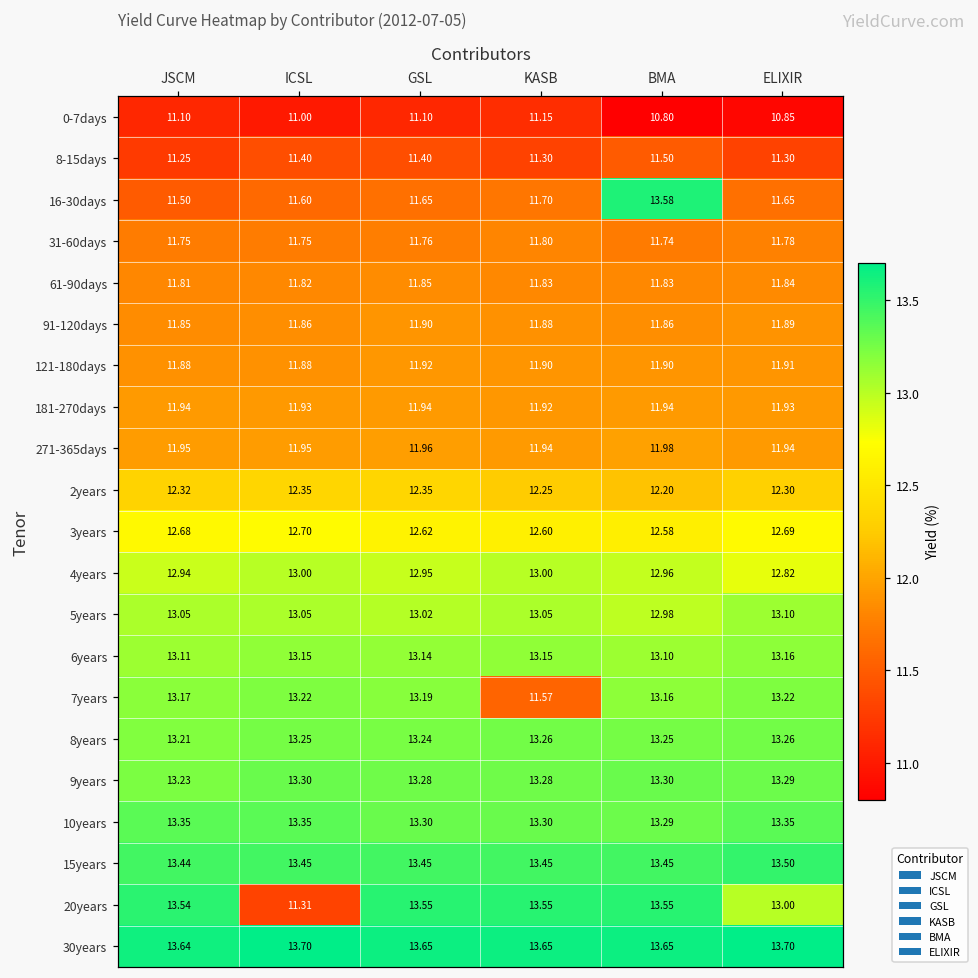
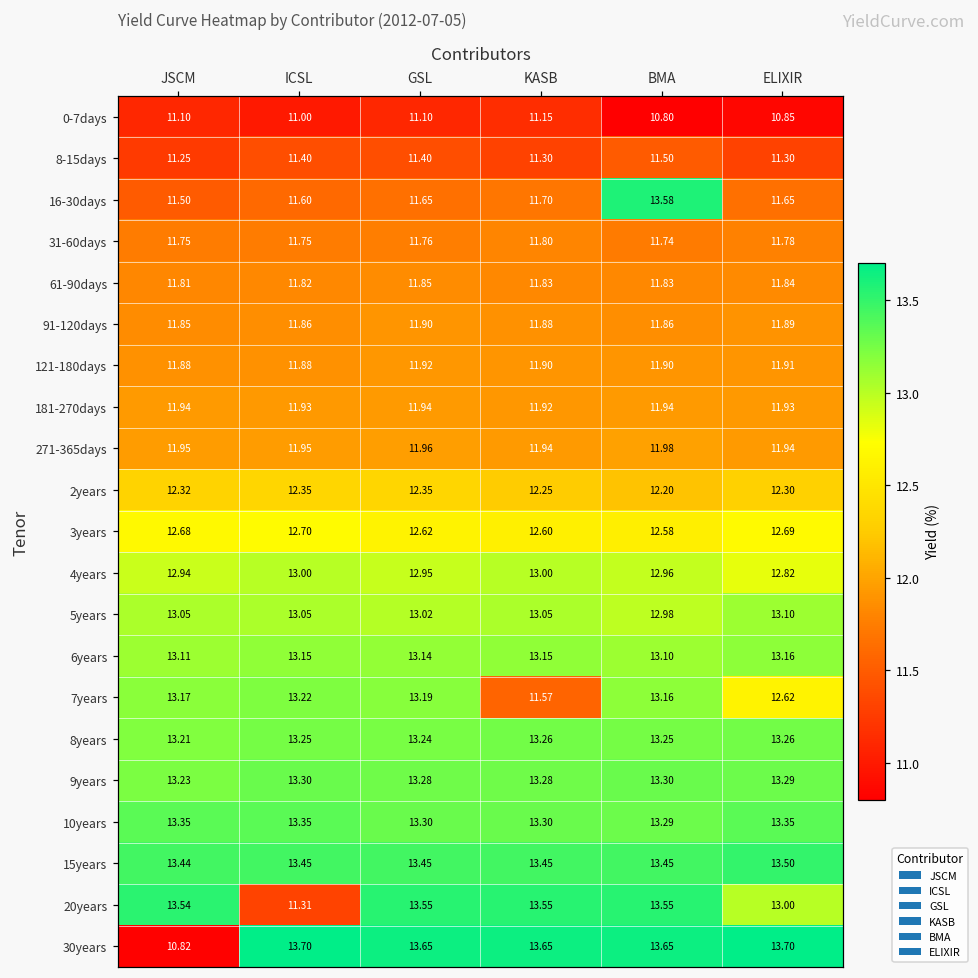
7years, ELIXIR: 13.22 -> 12.62
30years, JSCM: 13.64 -> 10.82
